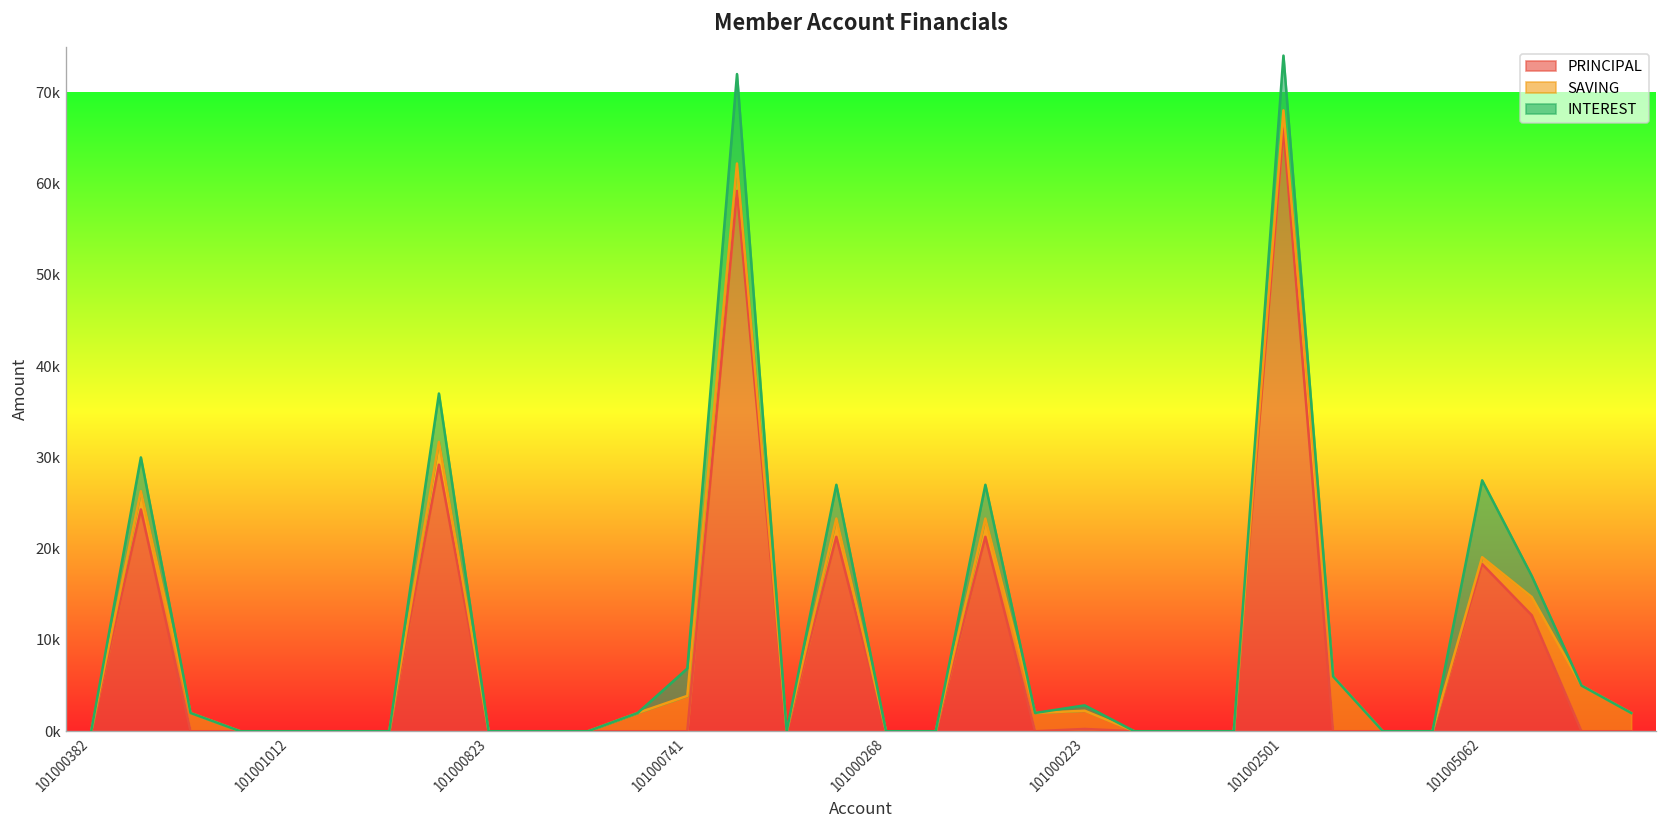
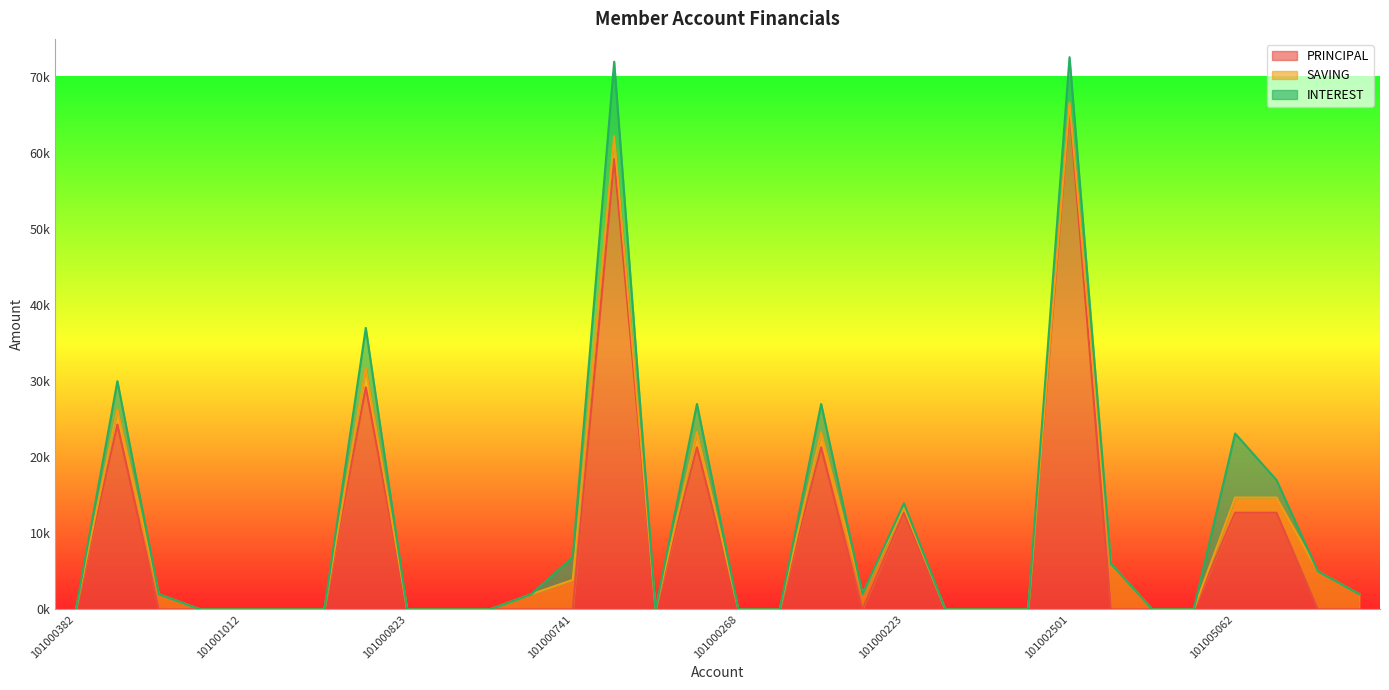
PRINCIPAL, 101000223: 0 -> 13000
SAVING, 101000223: 2000 -> 1000
SAVING, 101002501: 2000 -> 1000
PRINCIPAL, 101005062: 18000 -> 13000
SAVING, 101005062: 1000 -> 2000
